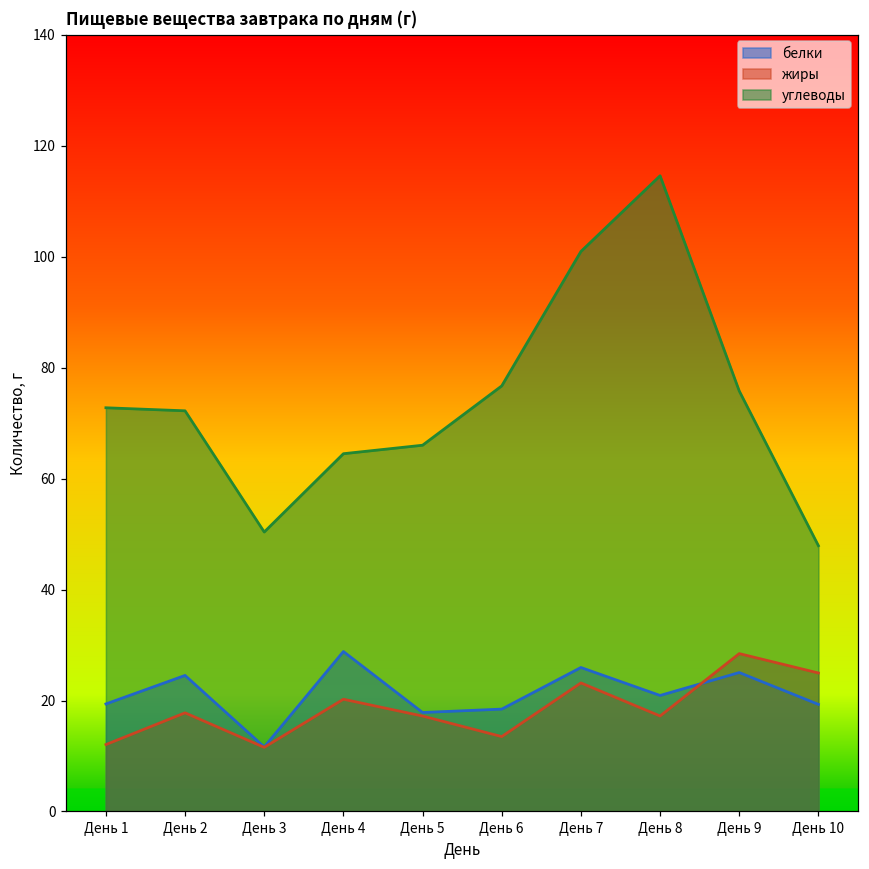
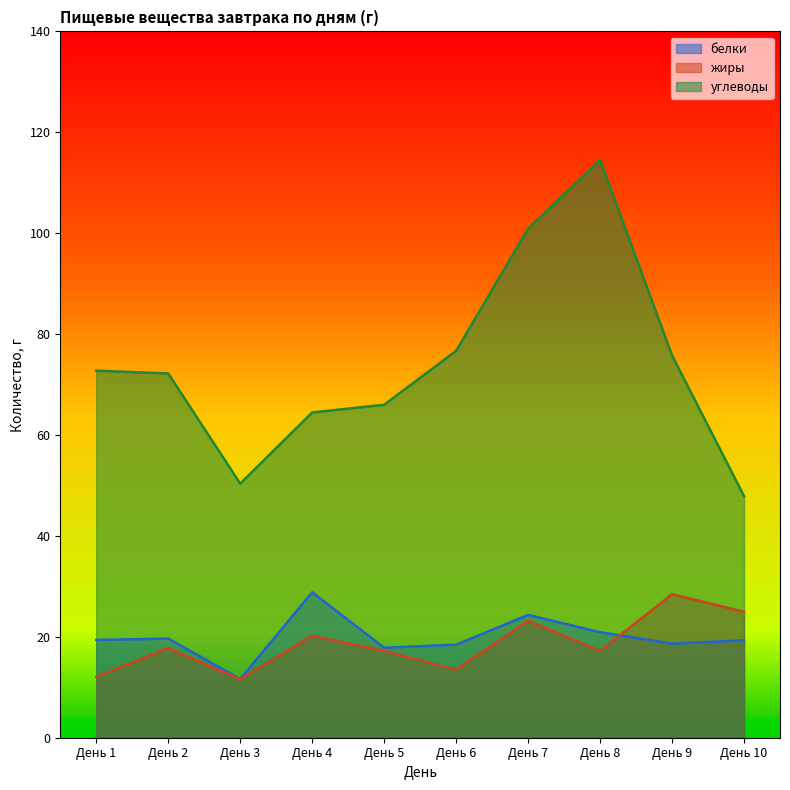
белки, День 2: 25 -> 20
белки, День 7: 26 -> 24
белки, День 9: 25 -> 19
